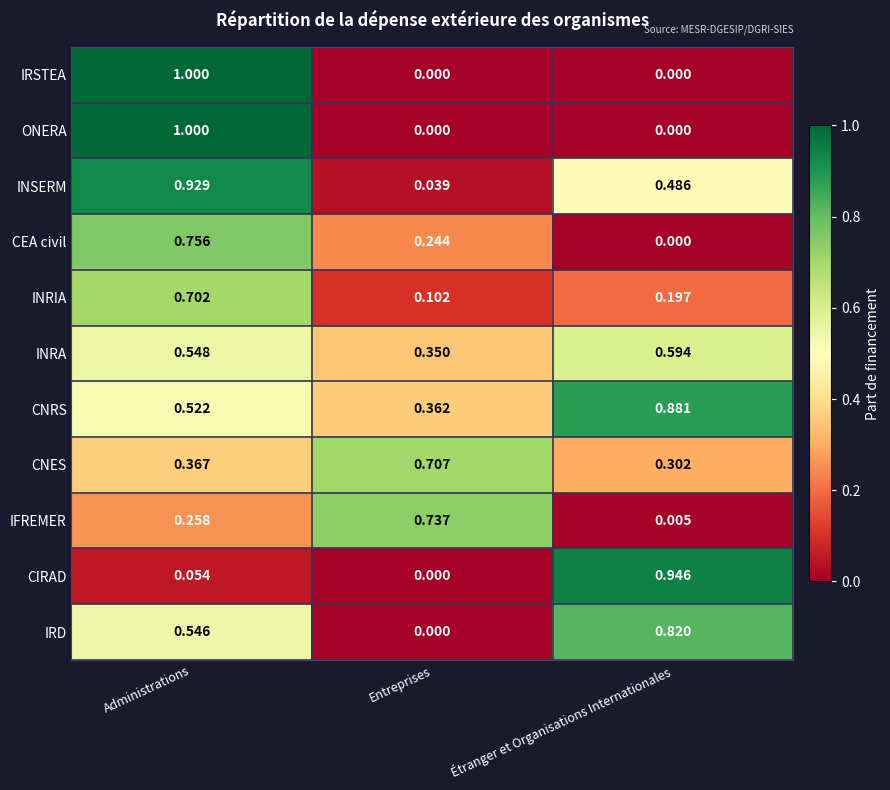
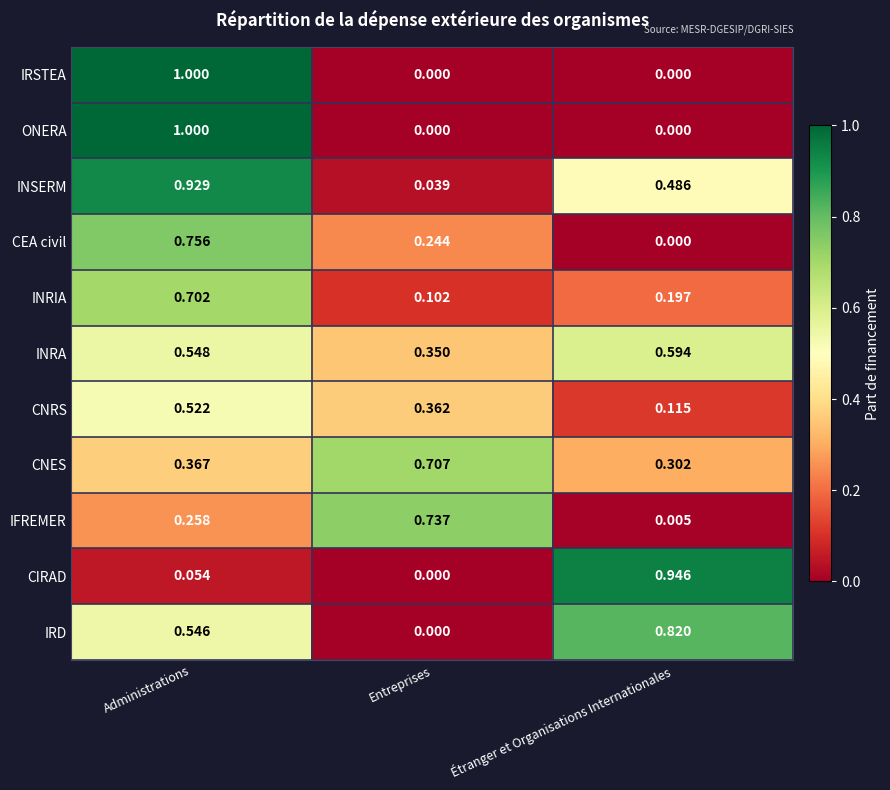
CNRS, Étranger et Organisations Internationales: 0.881 -> 0.115
